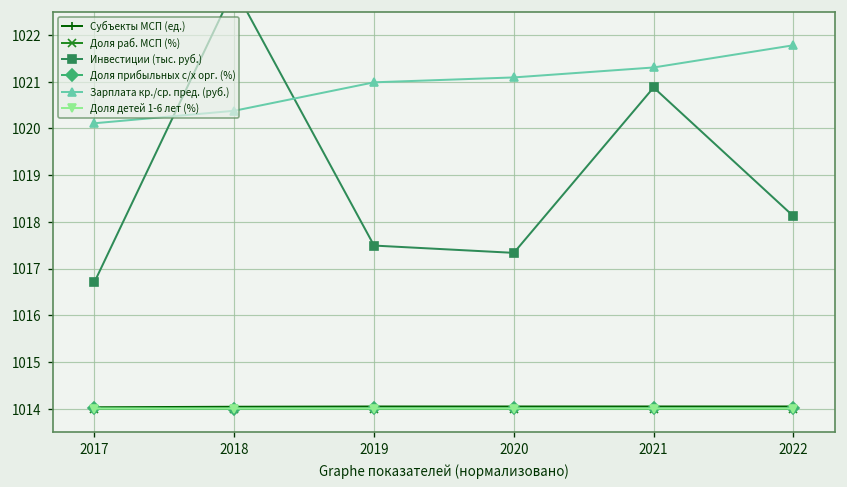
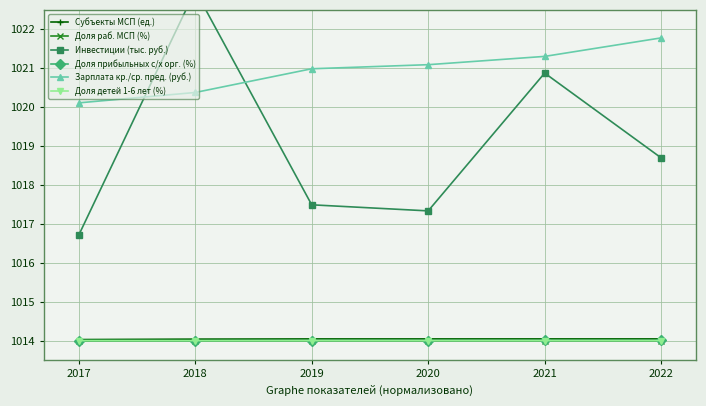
Инвестиции (тыс. руб.), 2022: 1018.1 -> 1018.7
